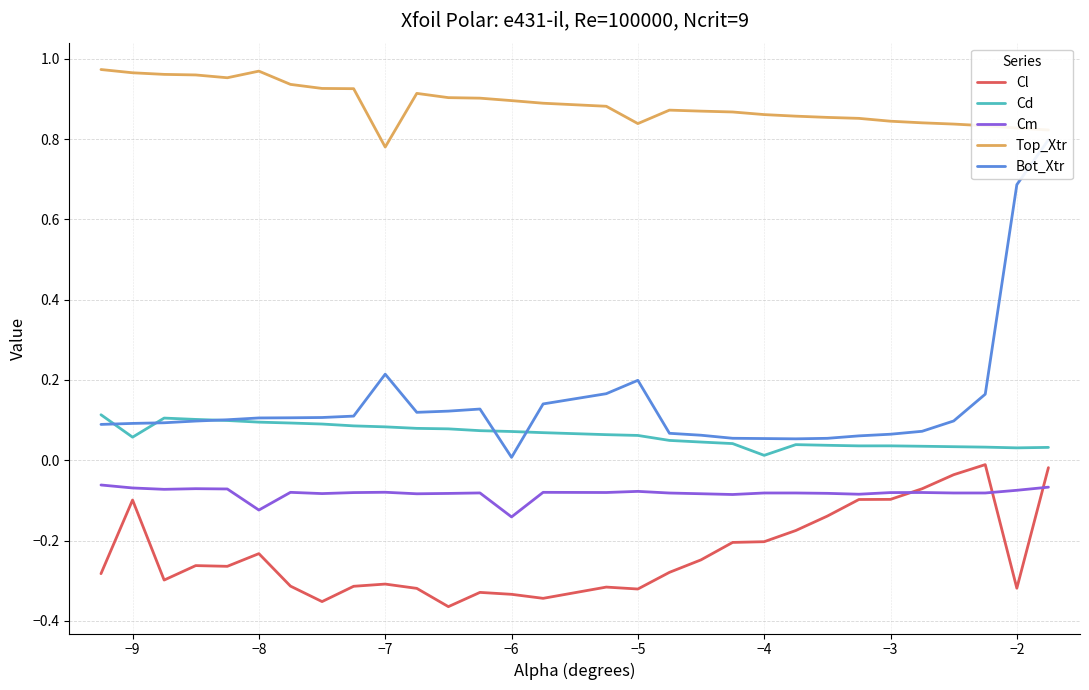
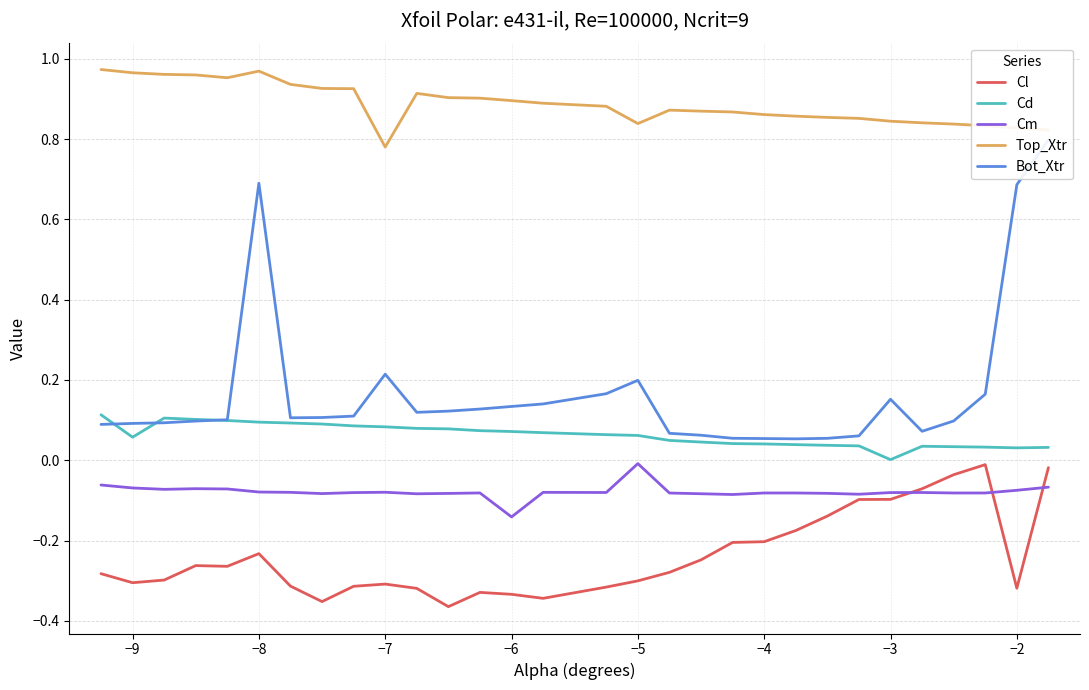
Cl, −9: -0.10 -> -0.30
Cm, −8: -0.12 -> -0.08
Bot_Xtr, −8: 0.11 -> 0.69
Bot_Xtr, −6: 0.01 -> 0.13
Cl, −5: -0.32 -> -0.30
Cm, −5: -0.08 -> -0.01
Cd, −4: 0.01 -> 0.04
Cd, −3: 0.04 -> 0.00
Bot_Xtr, −3: 0.07 -> 0.15
